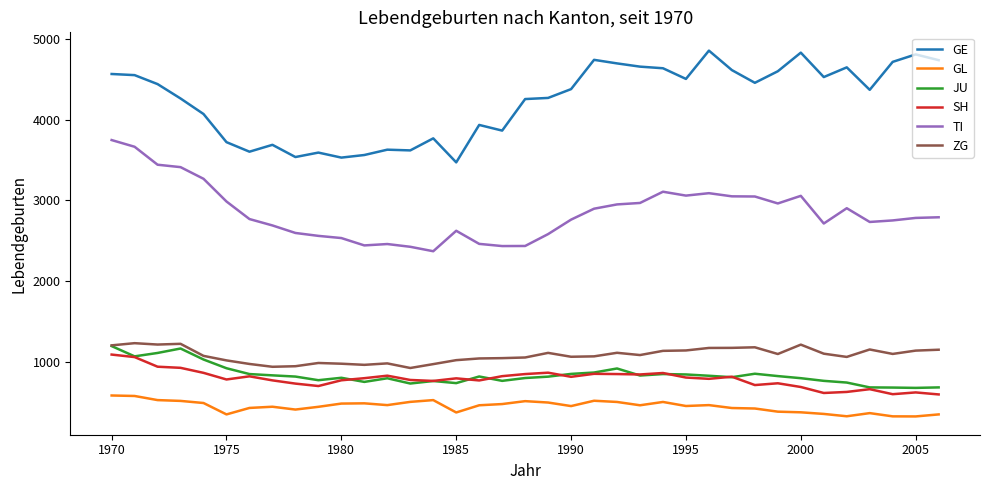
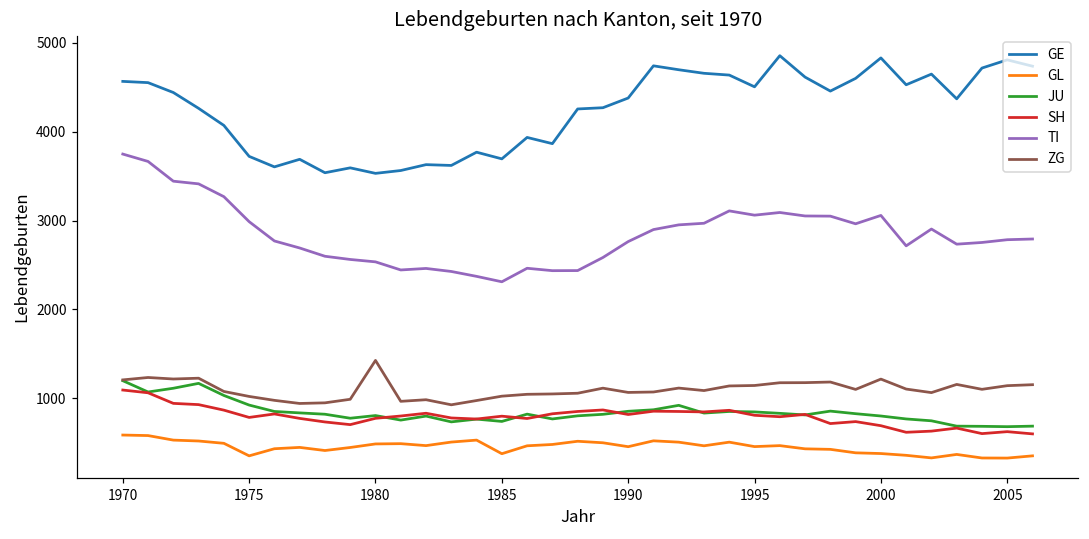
ZG, 1980: 1000 -> 1400
GE, 1985: 3500 -> 3700
TI, 1985: 2600 -> 2300
